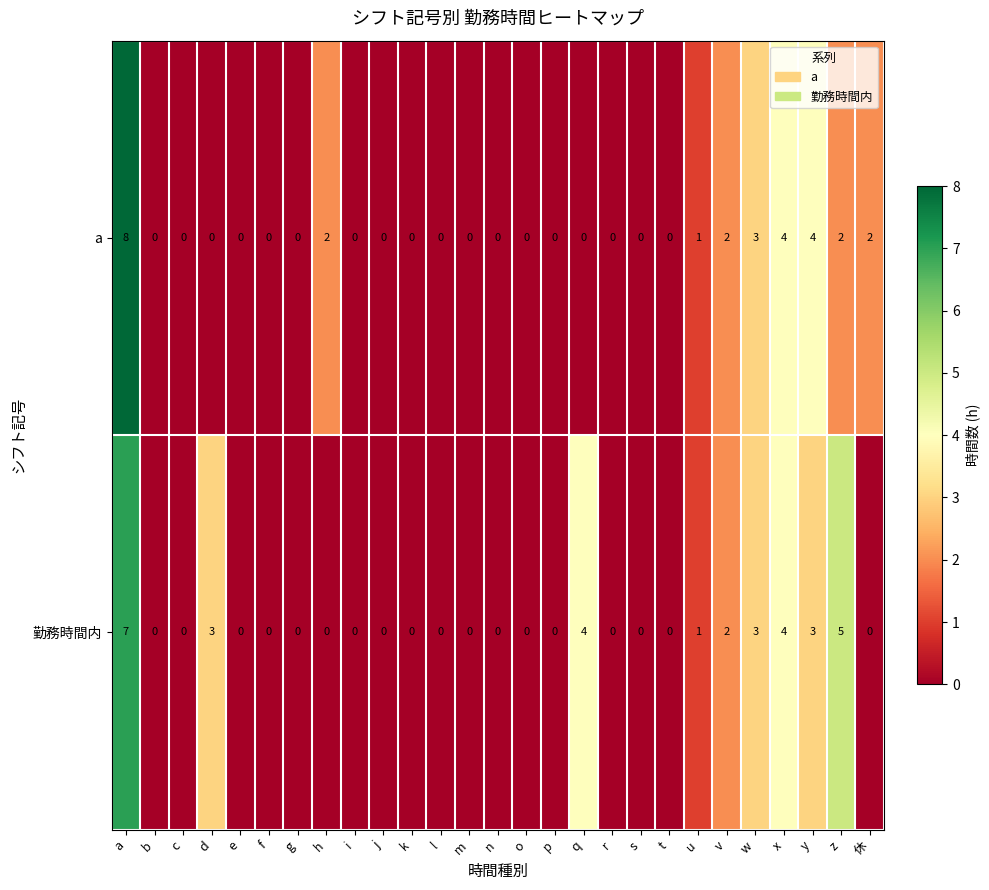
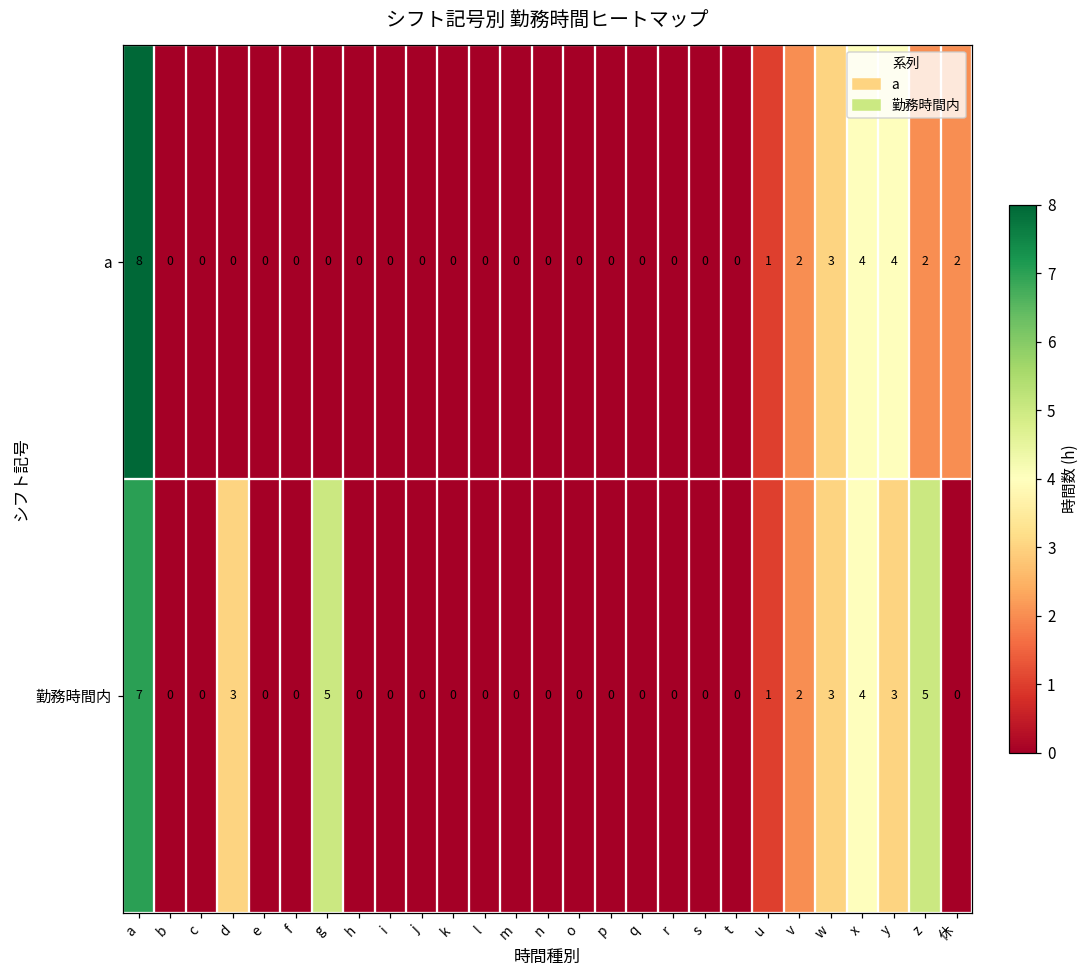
a, h: 2 -> 0
勤務時間内, g: 0 -> 5
勤務時間内, q: 4 -> 0
